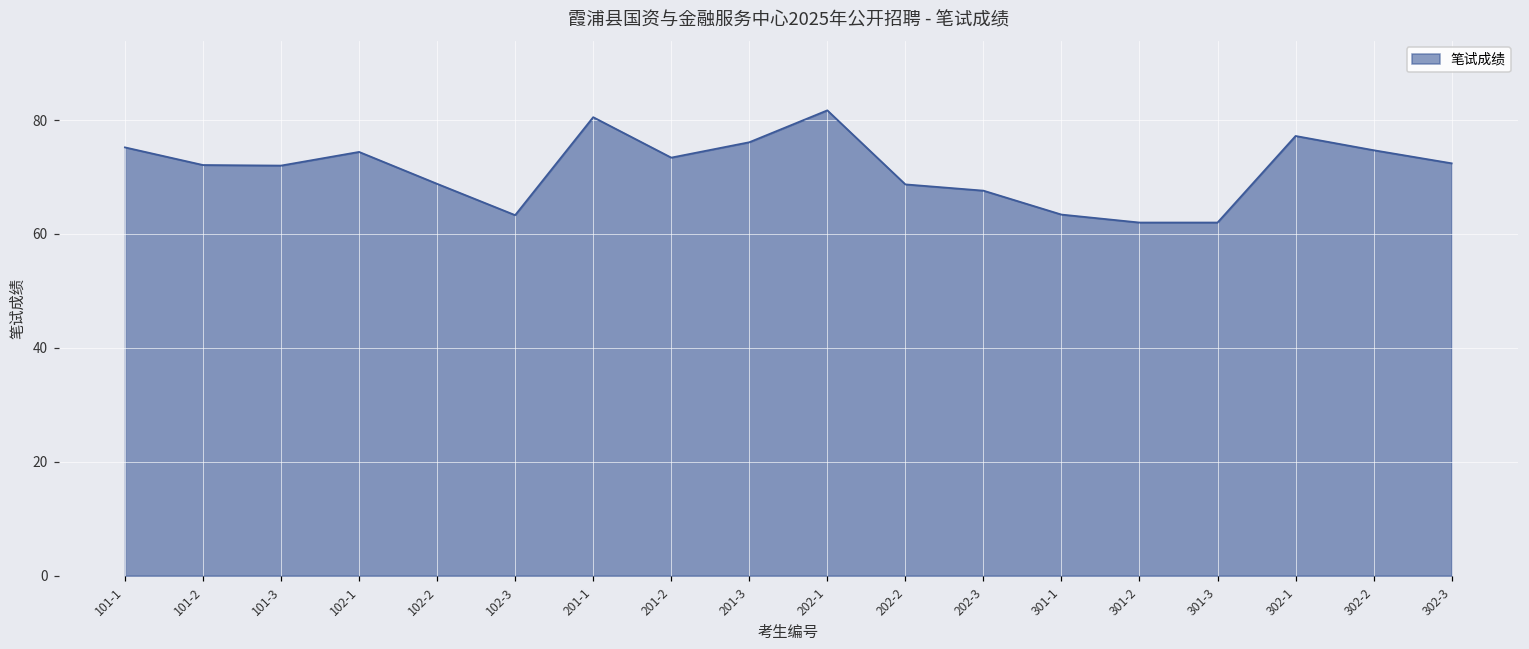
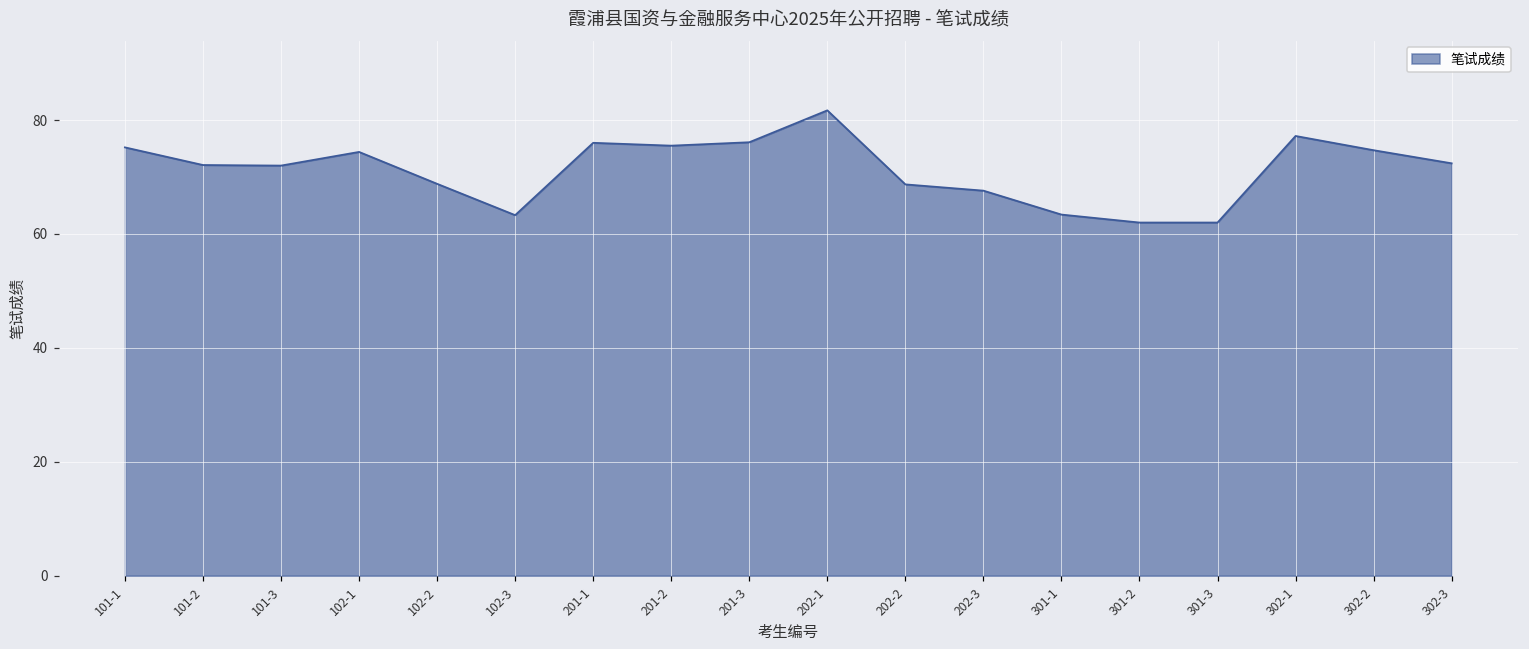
201-1: 81 -> 76
201-2: 73 -> 76
